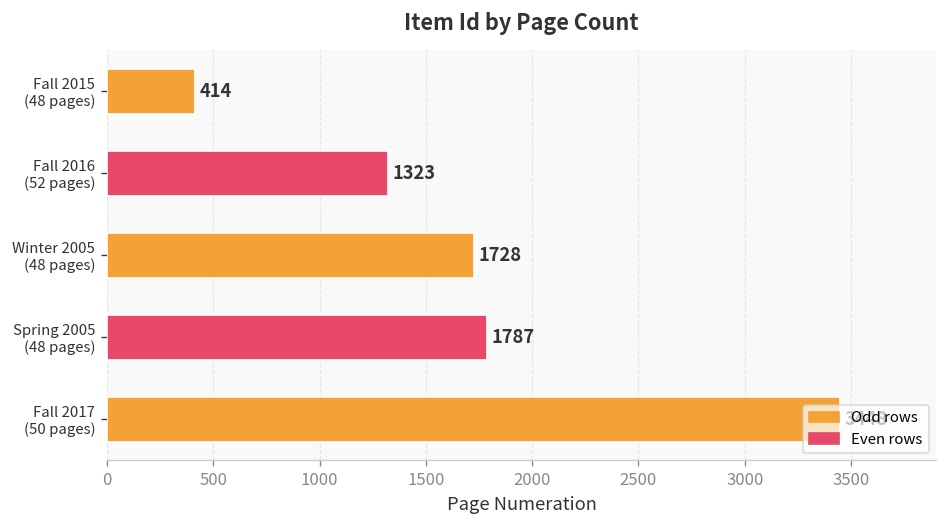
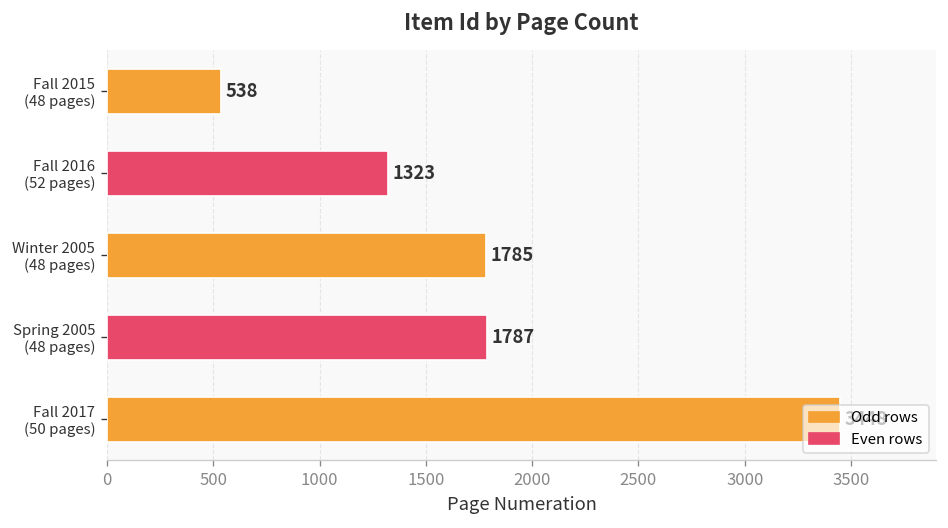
Fall 2015 (48 pages): 414 -> 538
Winter 2005 (48 pages): 1728 -> 1785
